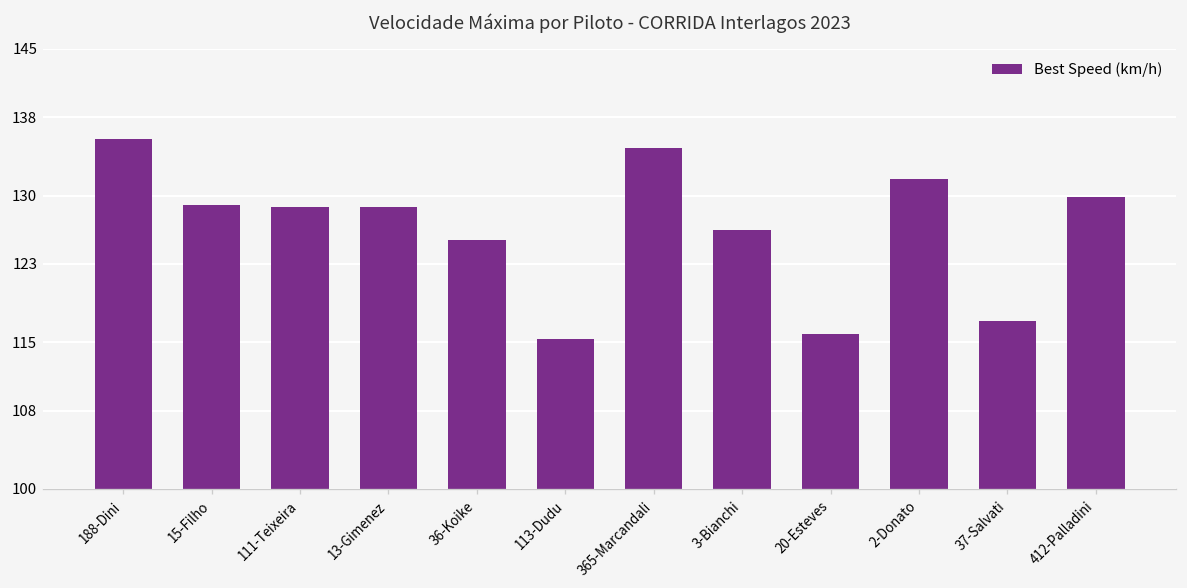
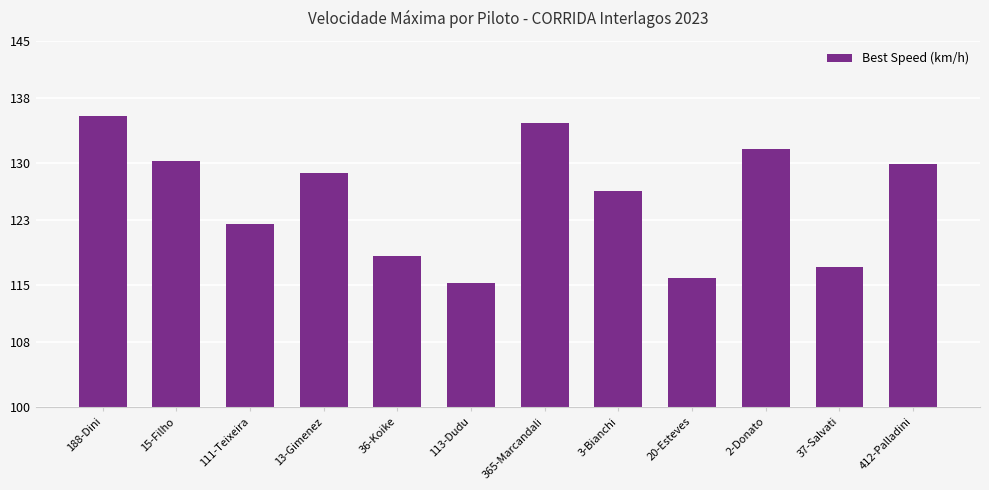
15-Filho: 129 -> 130
111-Teixeira: 129 -> 123
36-Koike: 125 -> 119
